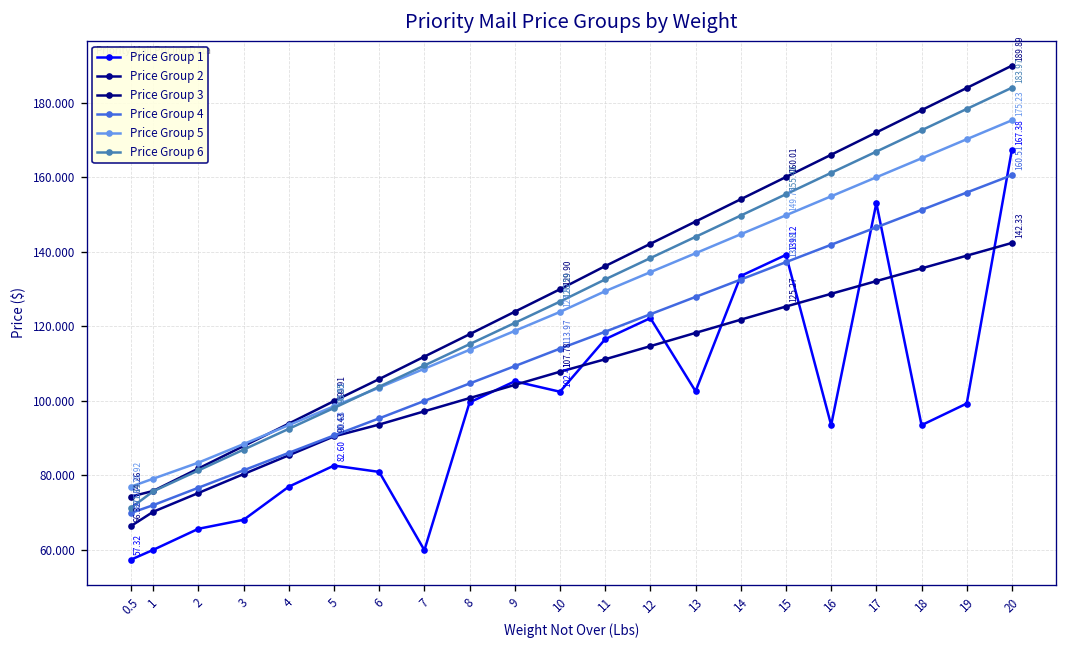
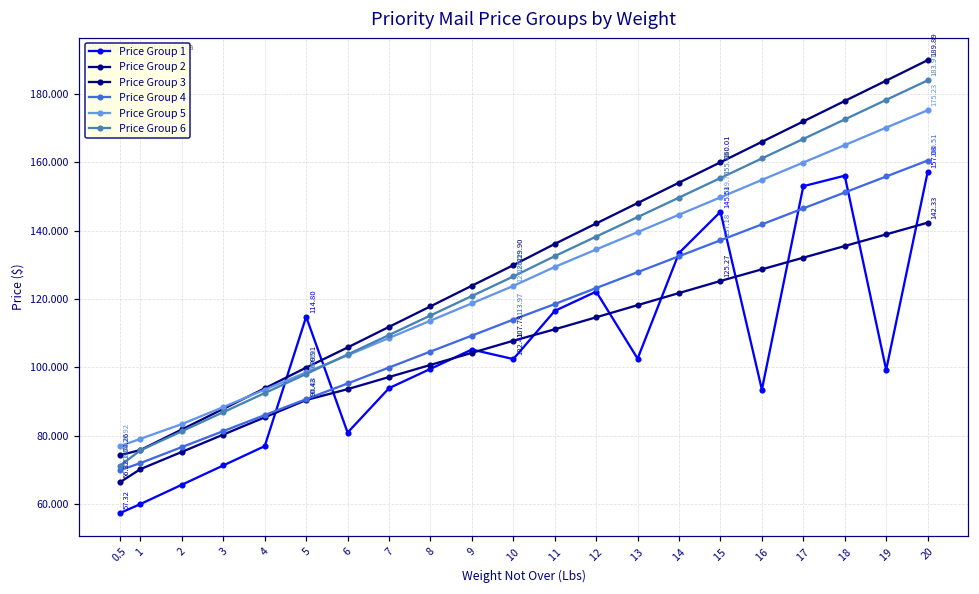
Price Group 1, 3: 68 -> 71
Price Group 1, 5: 82.60 -> 114.80
Price Group 1, 7: 60 -> 94
Price Group 1, 15: 139.12 -> 145.51
Price Group 1, 18: 93 -> 156
Price Group 1, 20: 167.38 -> 157.08
